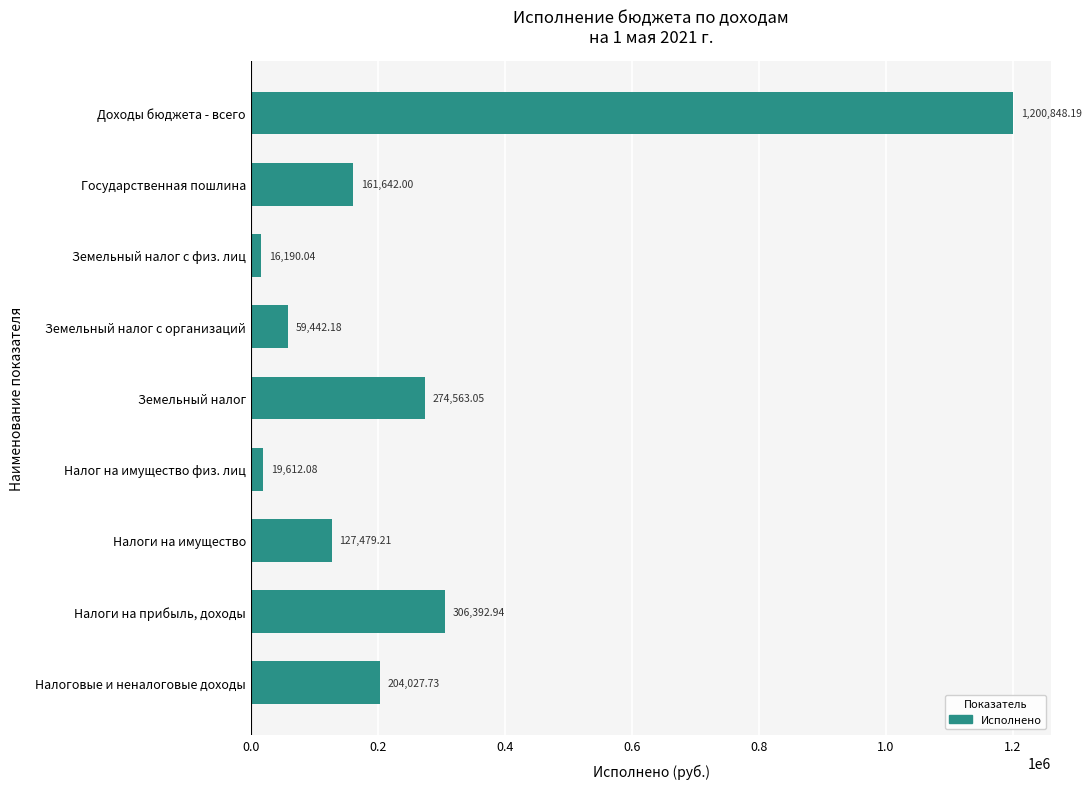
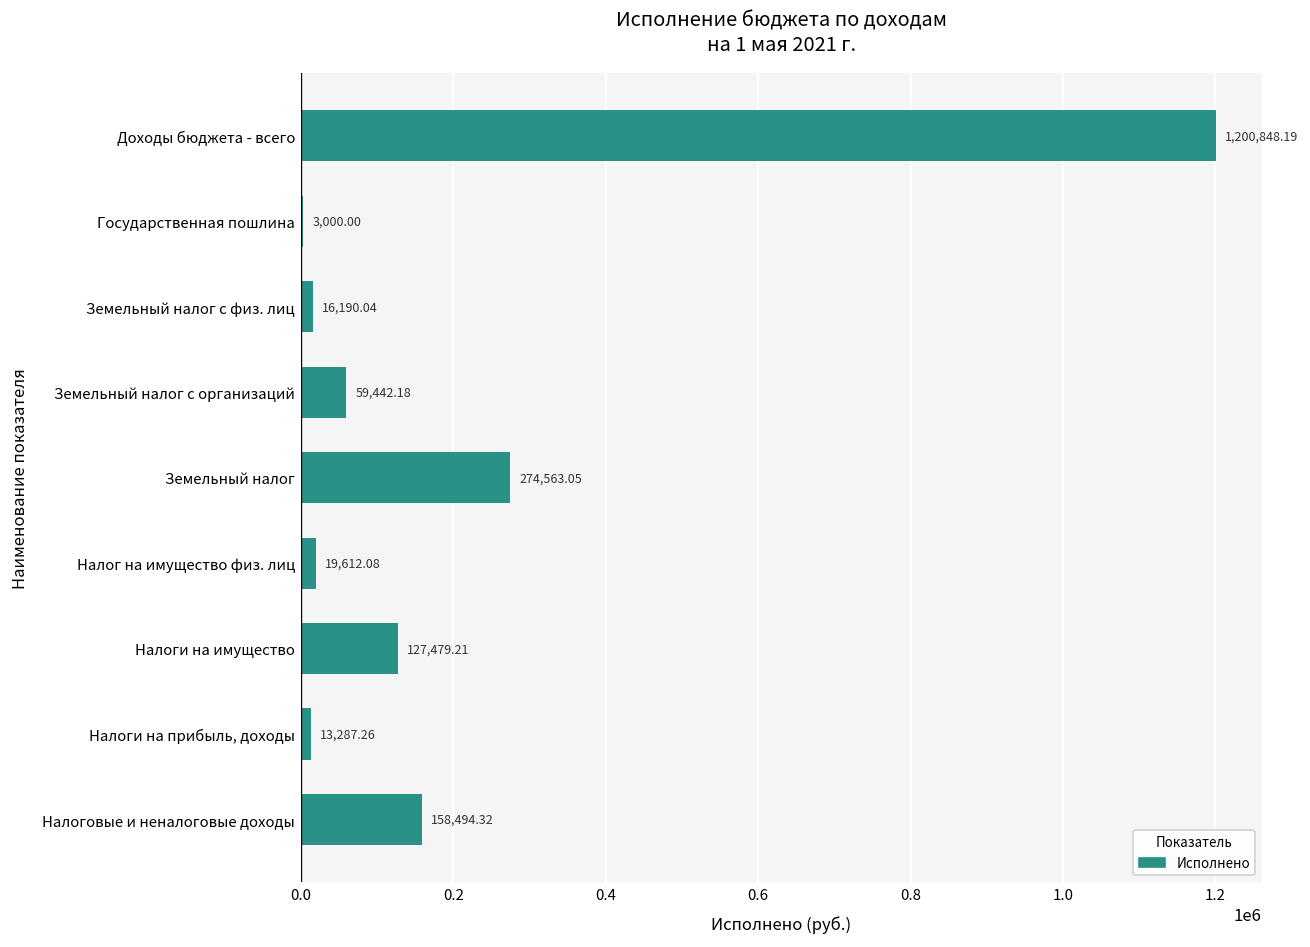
Государственная пошлина: 161,642.00 -> 3,000.00
Налоги на прибыль, доходы: 306,392.94 -> 13,287.26
Налоговые и неналоговые доходы: 204,027.73 -> 158,494.32
